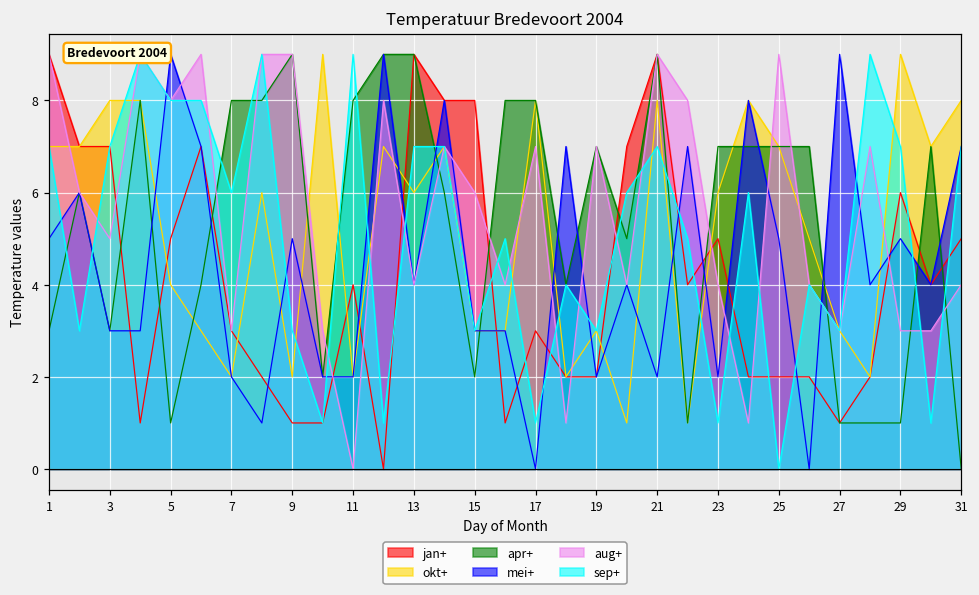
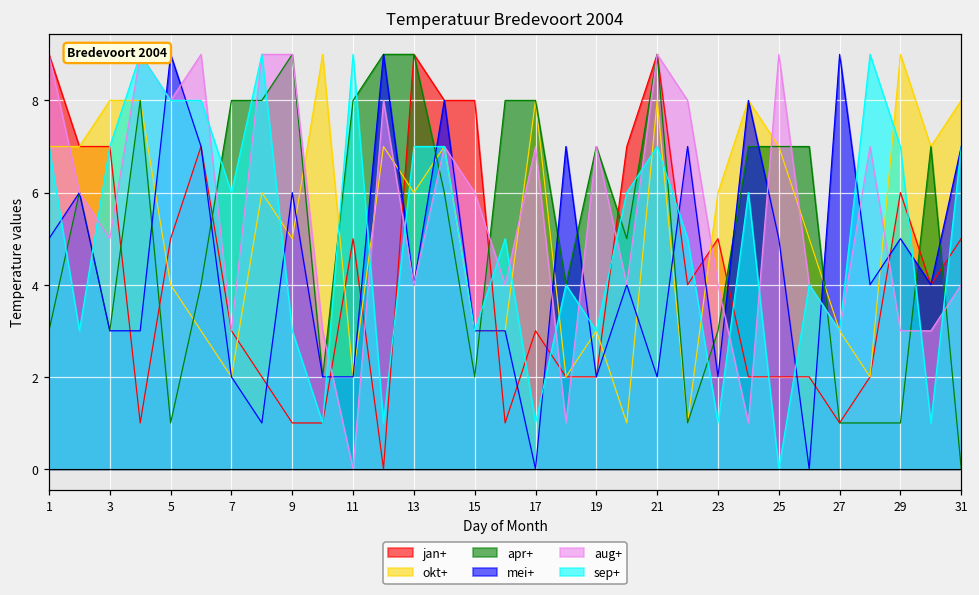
okt+, 9: 2 -> 5
mei+, 9: 5 -> 6
jan+, 11: 4 -> 5
apr+, 23: 7 -> 3
